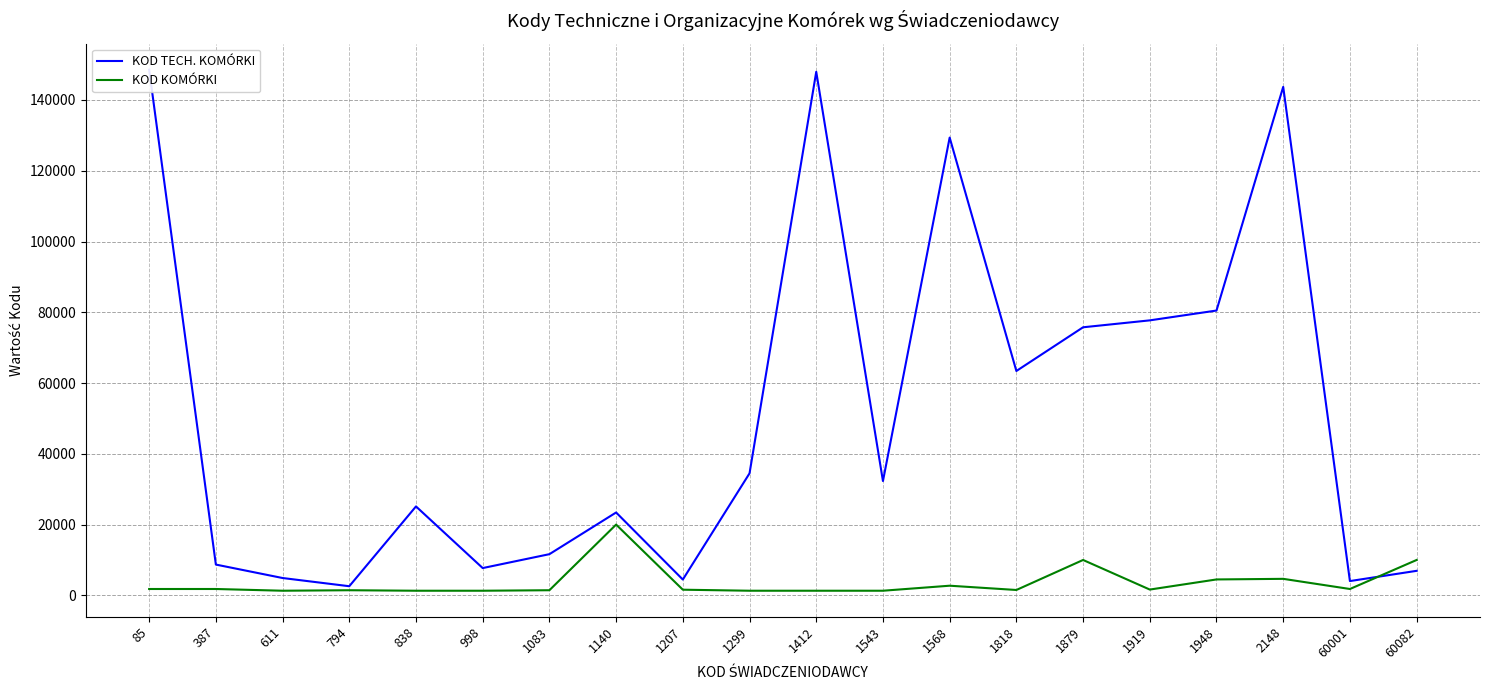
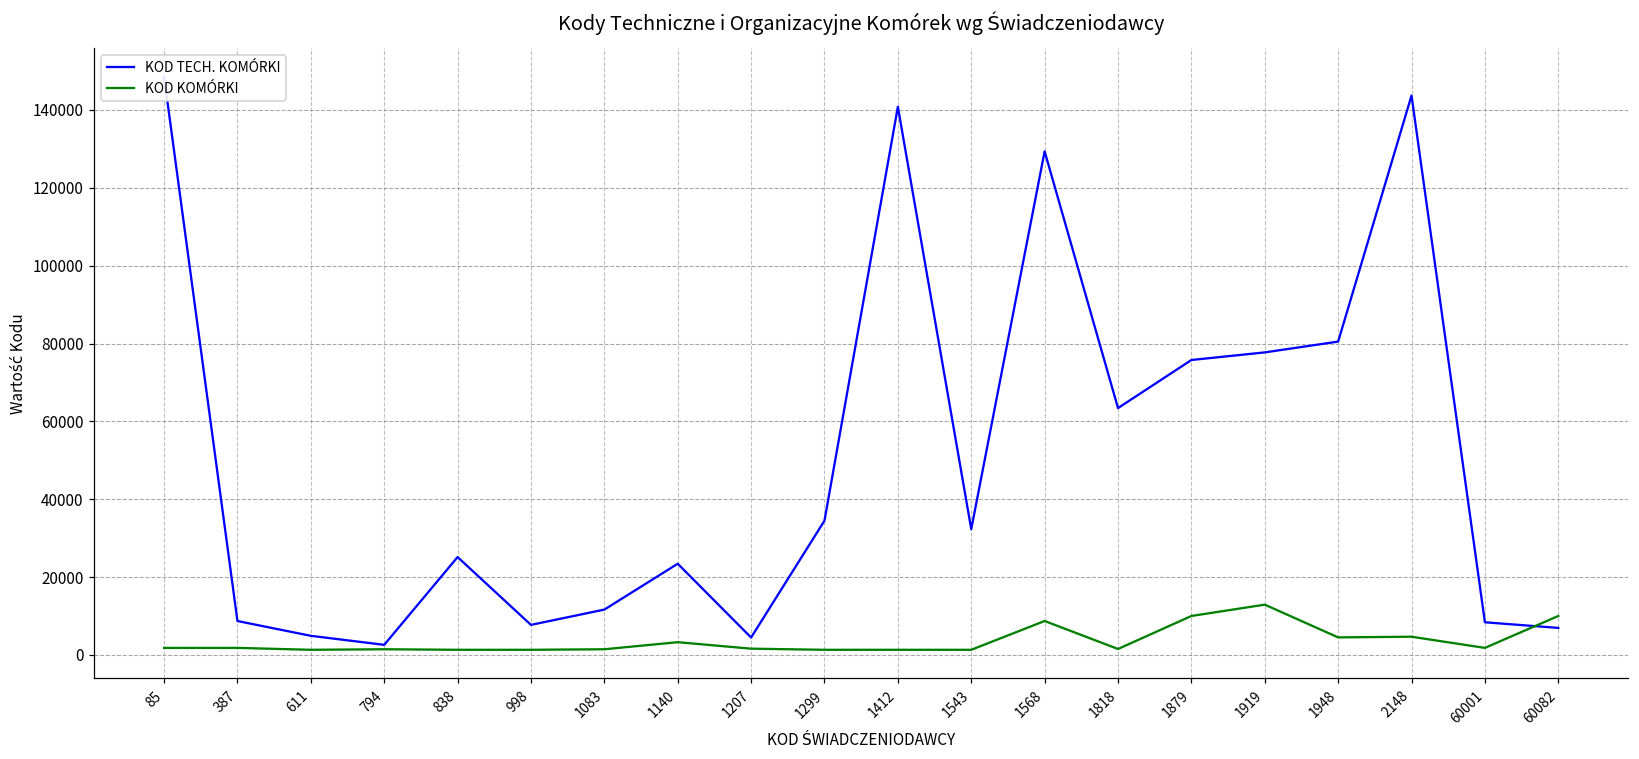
KOD KOMÓRKI, 1140: 20000 -> 3000
KOD TECH. KOMÓRKI, 1412: 148000 -> 141000
KOD KOMÓRKI, 1568: 3000 -> 9000
KOD KOMÓRKI, 1919: 2000 -> 13000
KOD TECH. KOMÓRKI, 60001: 4000 -> 8000
